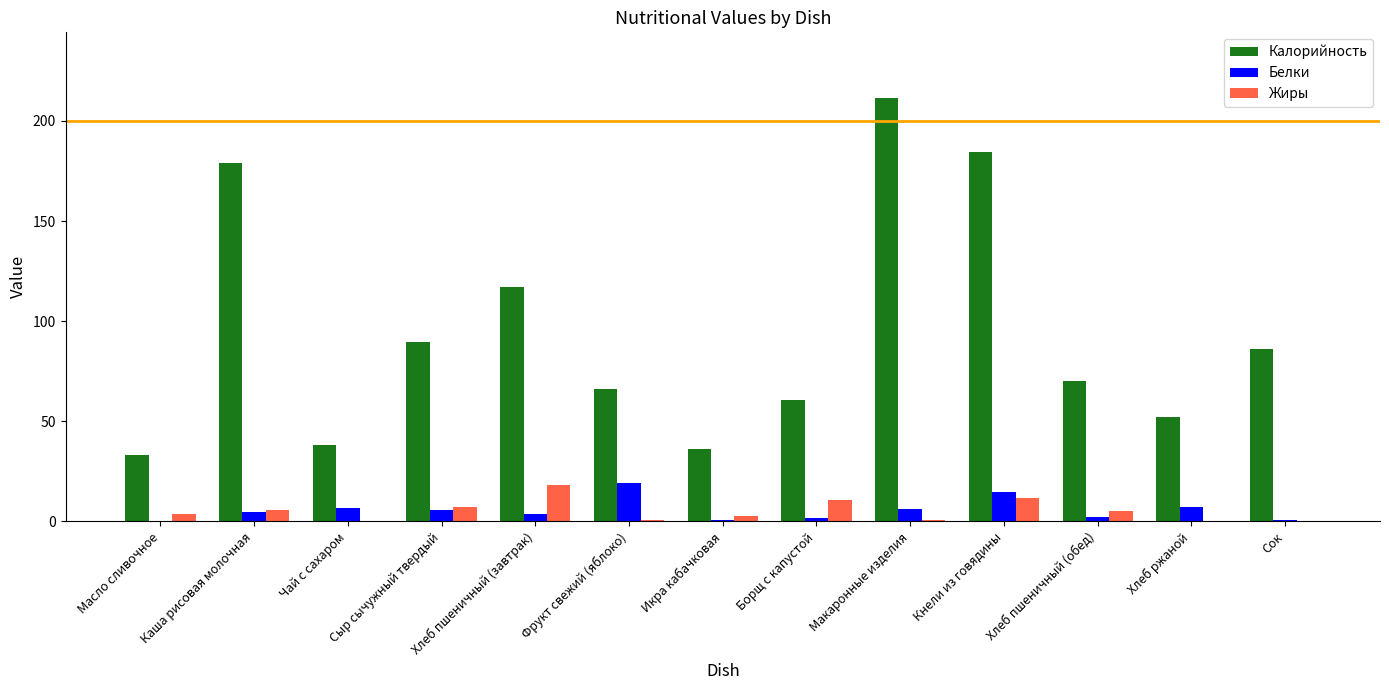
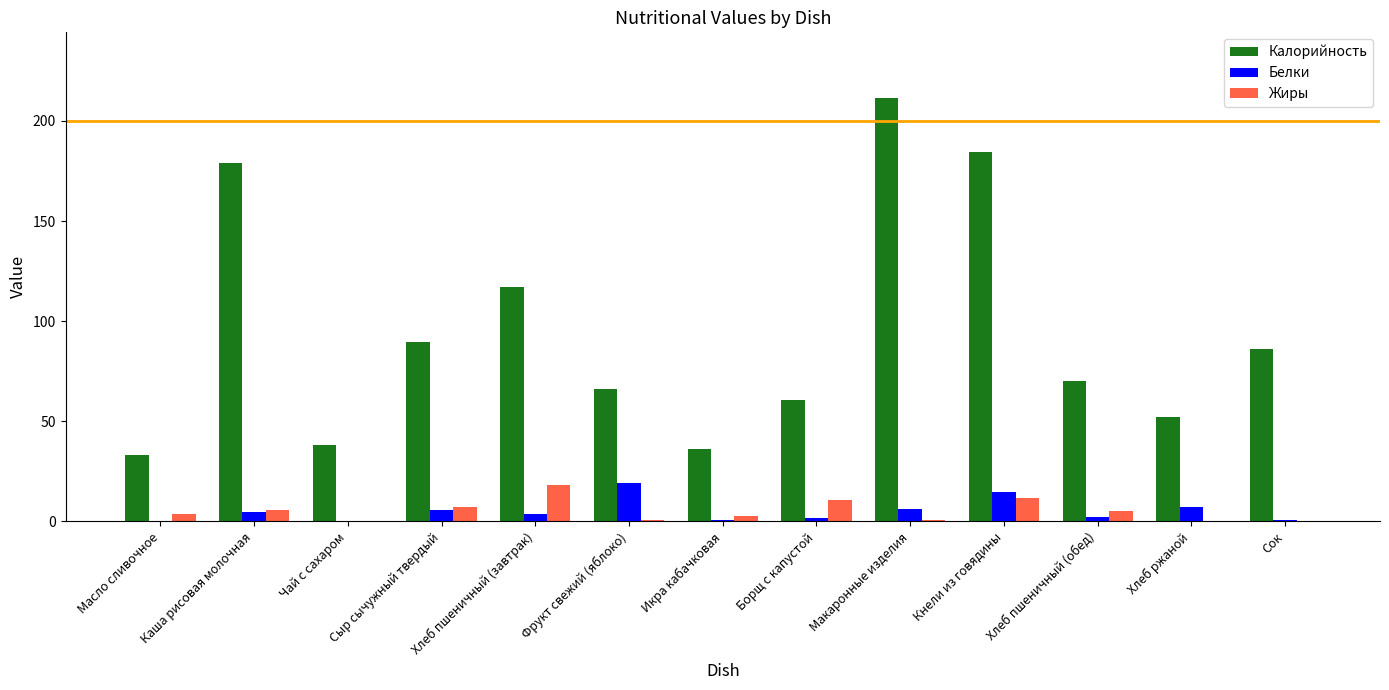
Белки, Чай с сахаром: 7 -> 0
